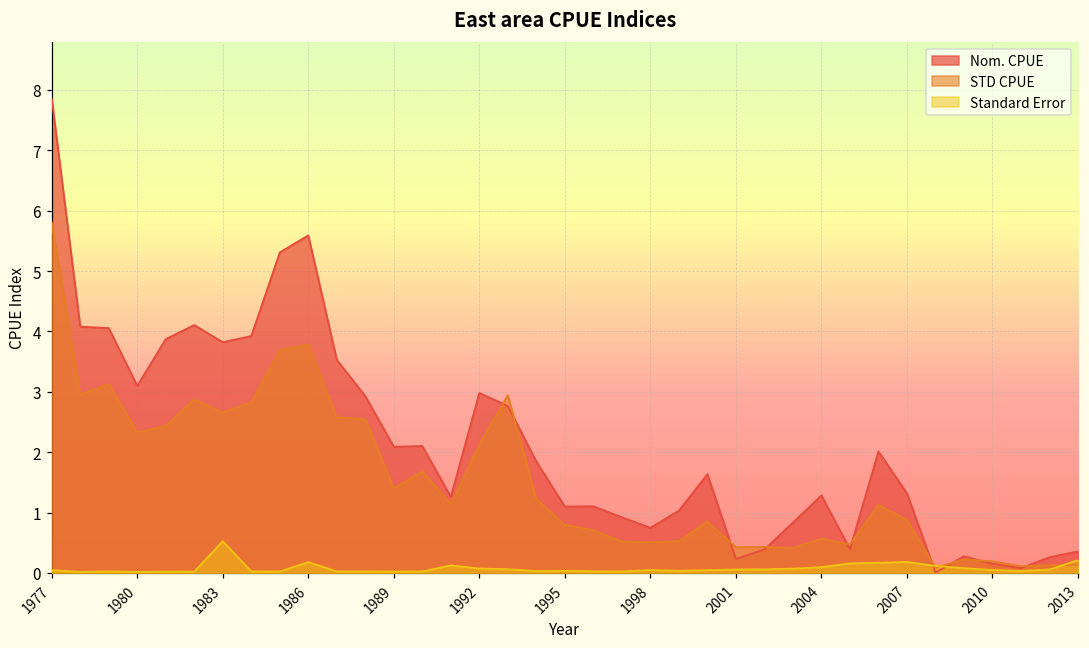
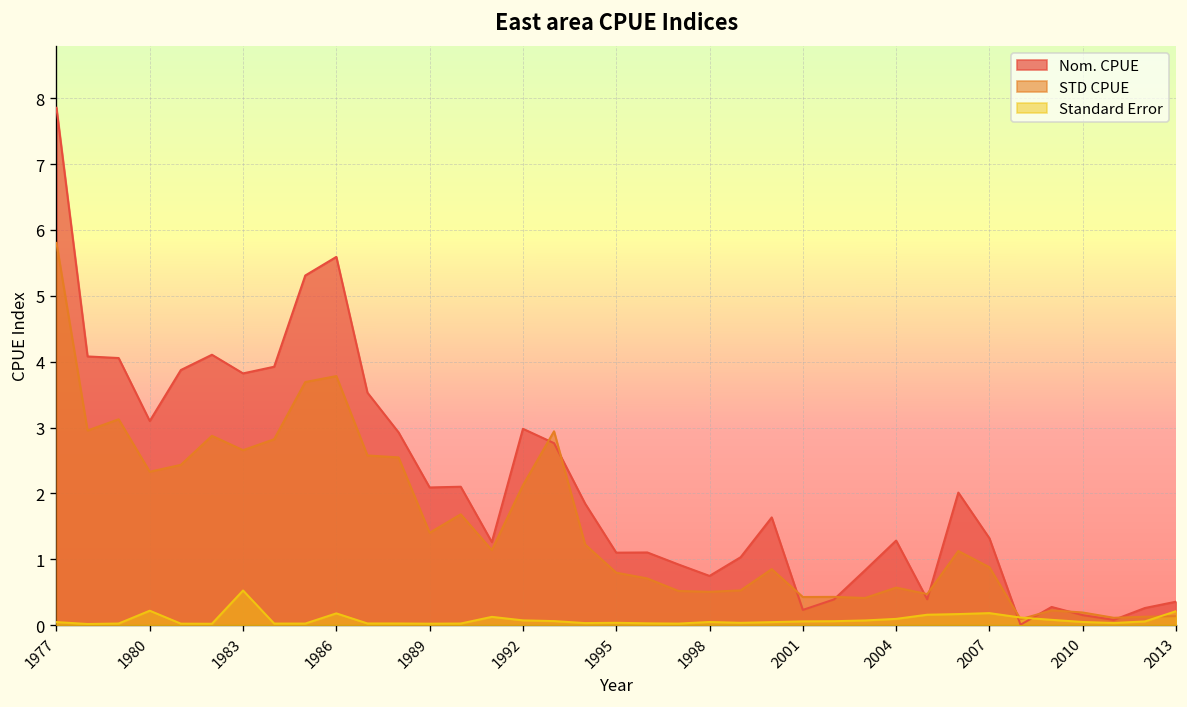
Standard Error, 1980: 0.0 -> 0.2
